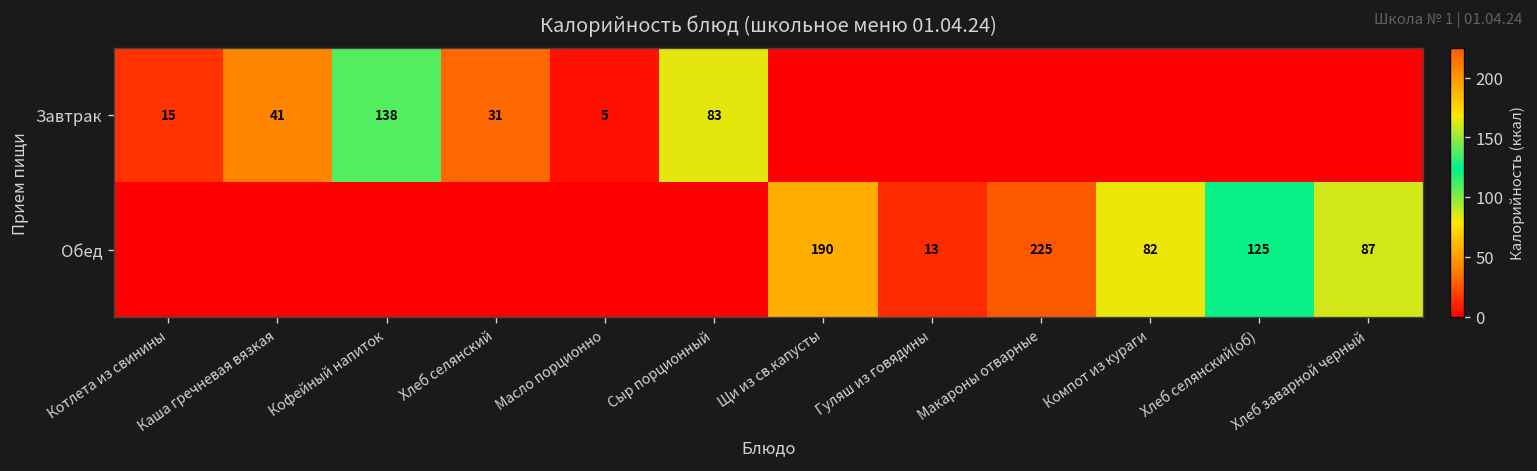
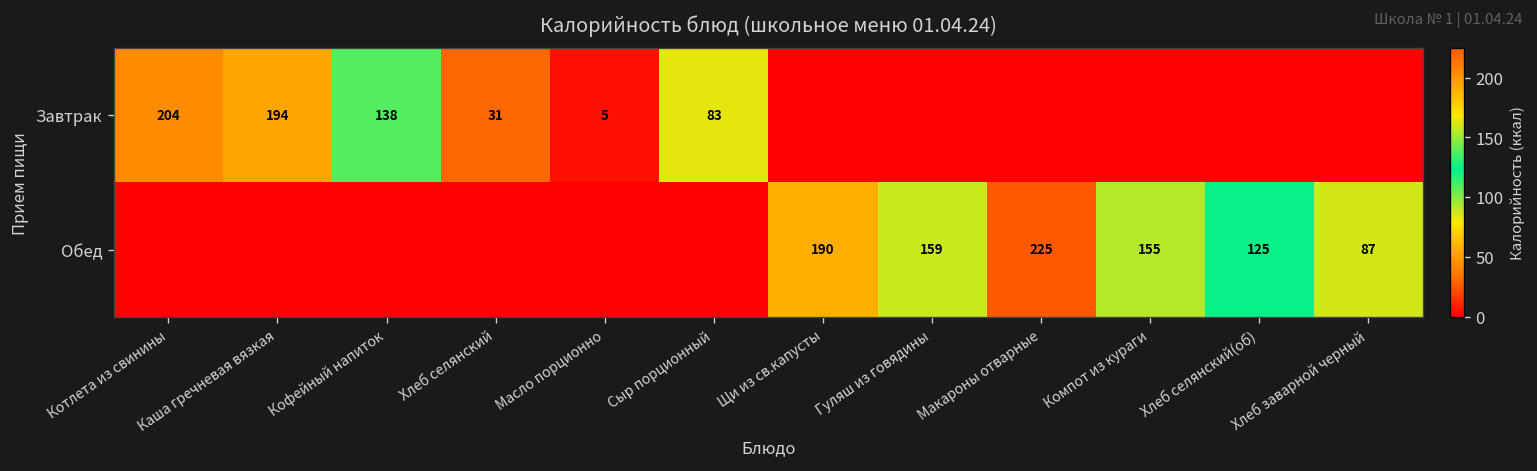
Завтрак, Котлета из свинины: 15 -> 204
Завтрак, Каша гречневая вязкая: 41 -> 194
Обед, Гуляш из говядины: 13 -> 159
Обед, Компот из кураги: 82 -> 155
